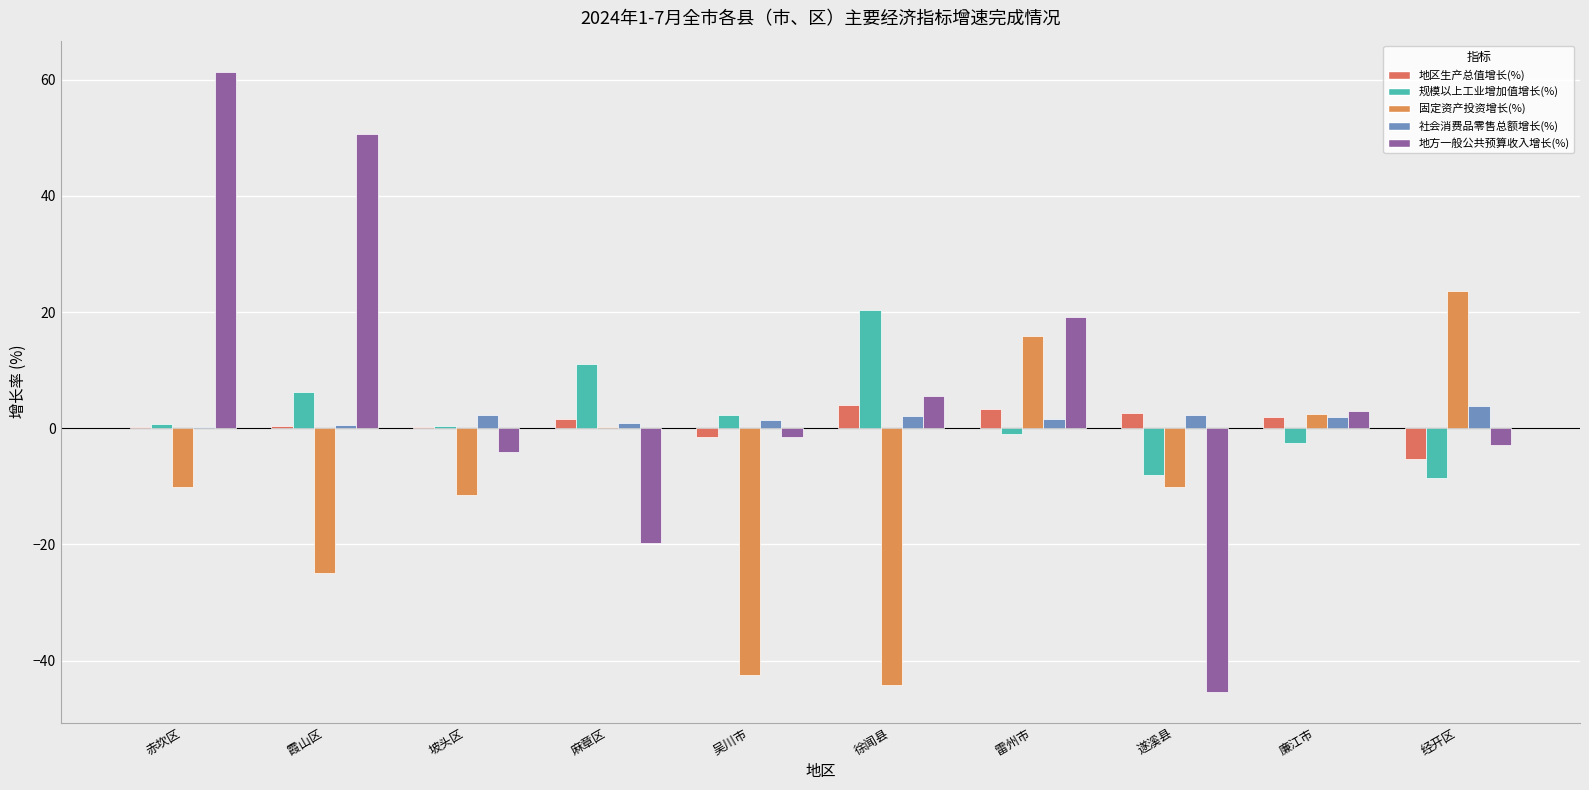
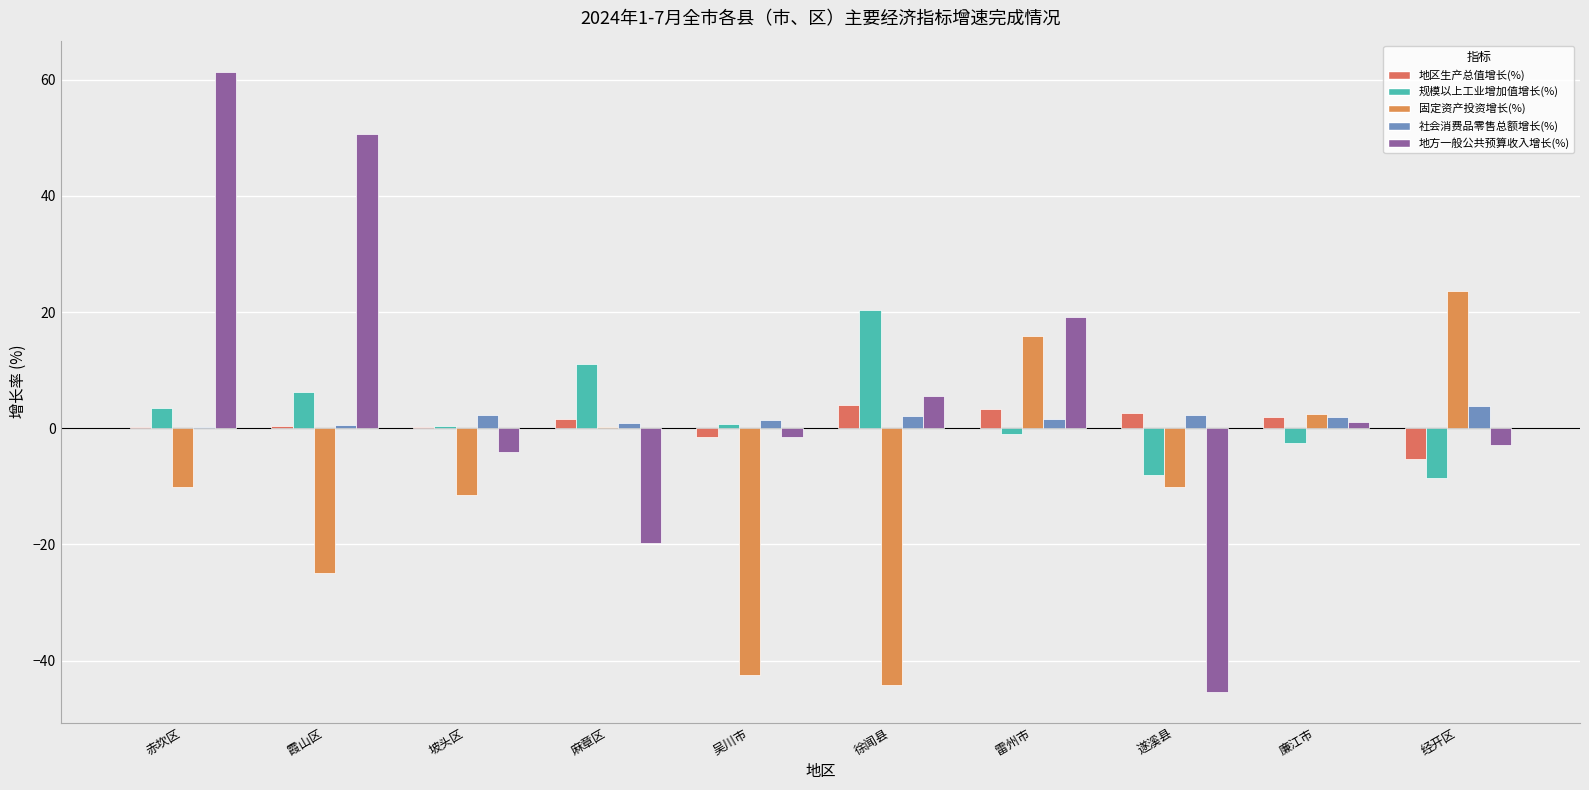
规模以上工业增加值增长(%), 赤坎区: 1 -> 4
规模以上工业增加值增长(%), 吴川市: 2 -> 1
地方一般公共预算收入增长(%), 廉江市: 3 -> 1
